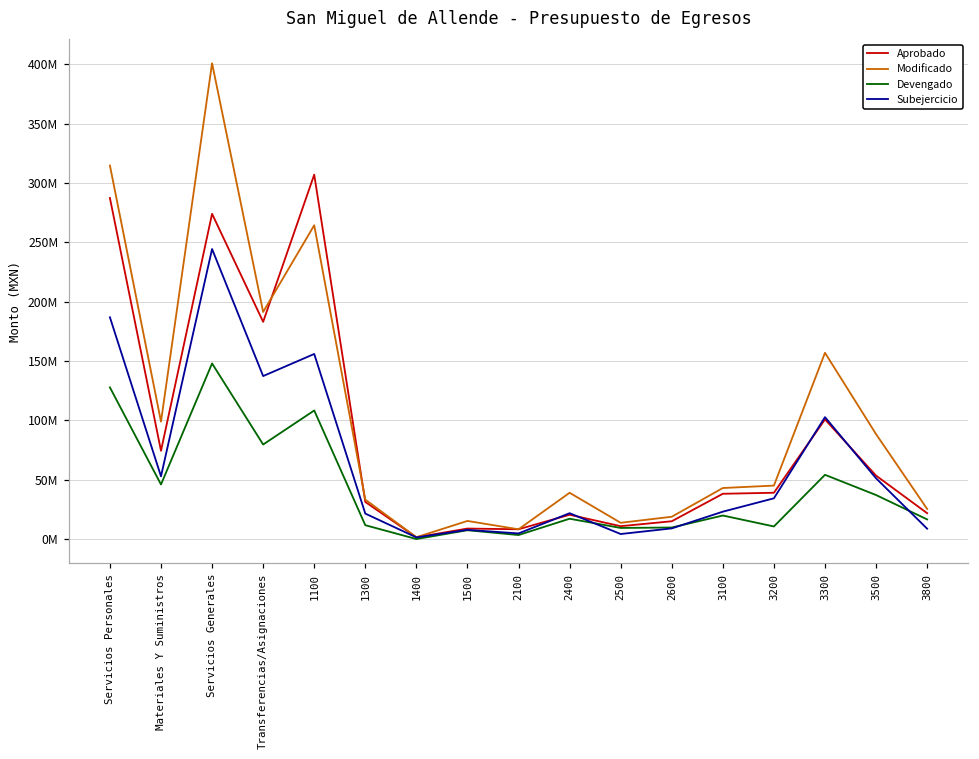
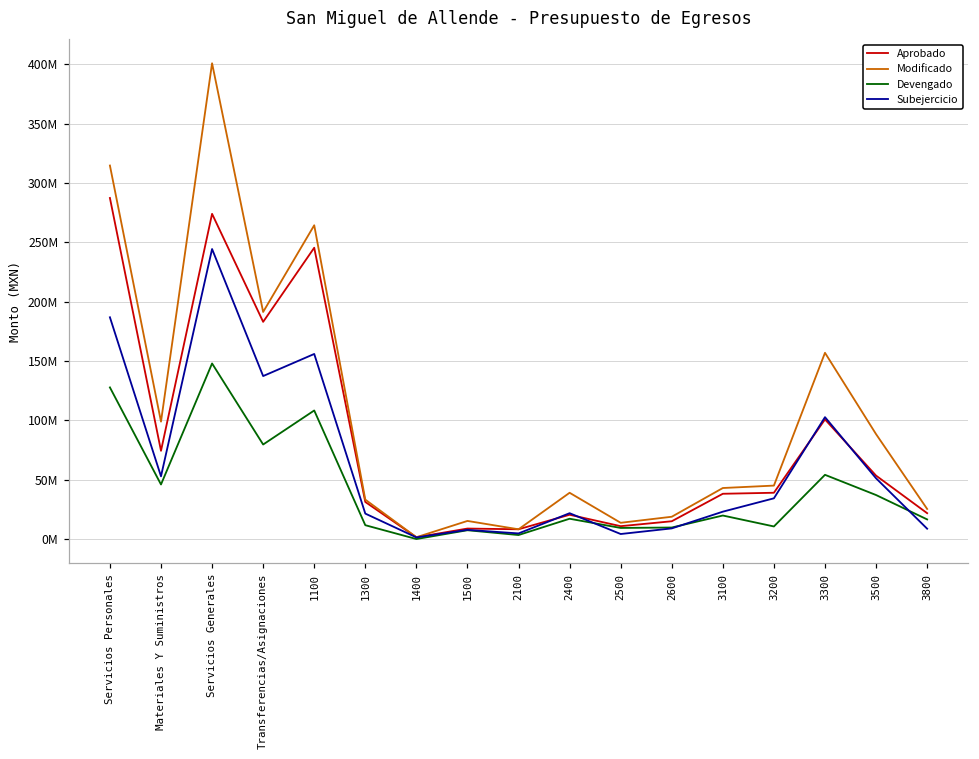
Aprobado, 1100: 307000000 -> 245000000
